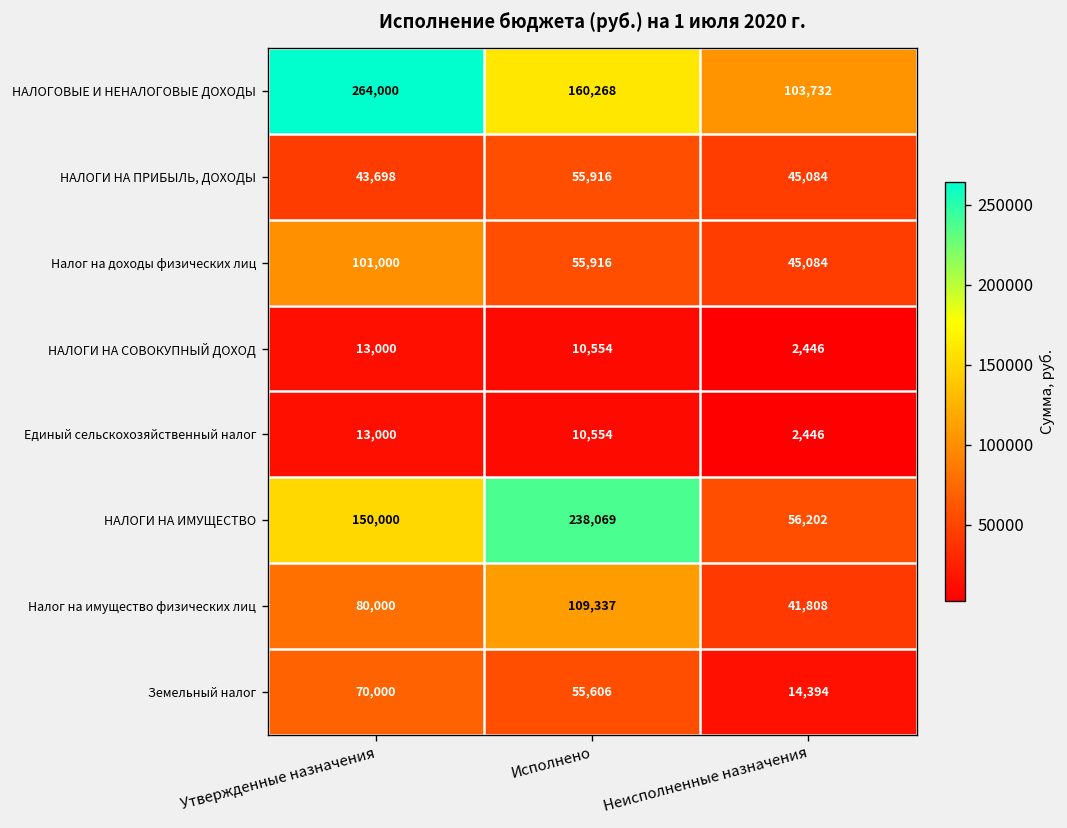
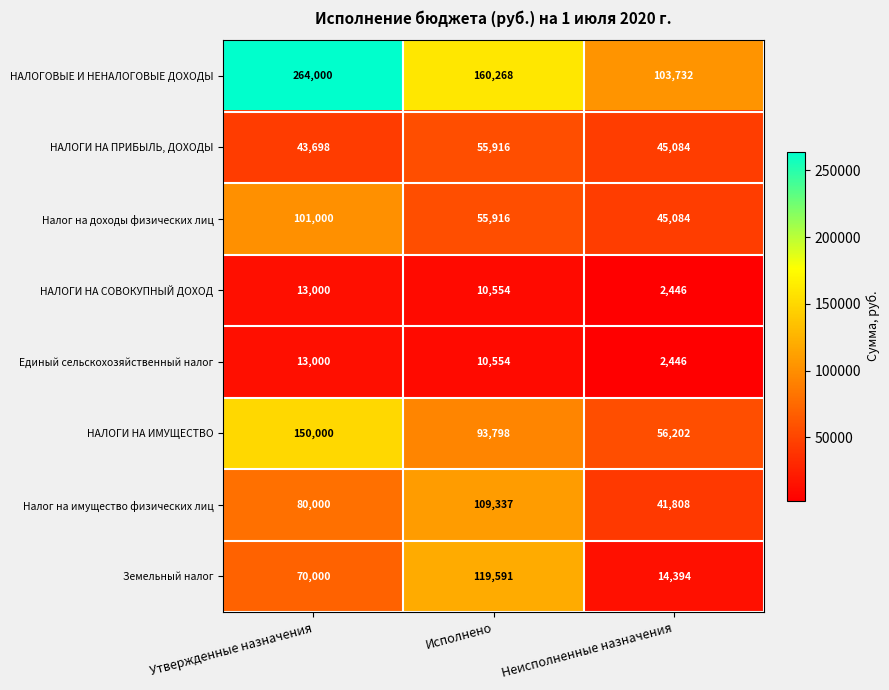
НАЛОГИ НА ИМУЩЕСТВО, Исполнено: 238,069 -> 93,798
Земельный налог, Исполнено: 55,606 -> 119,591
